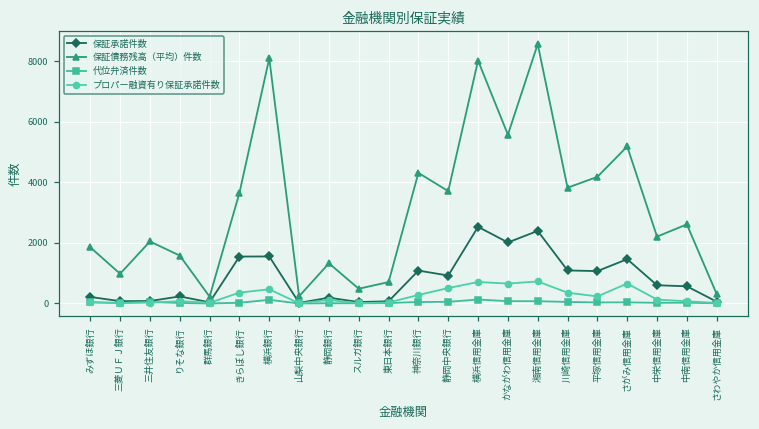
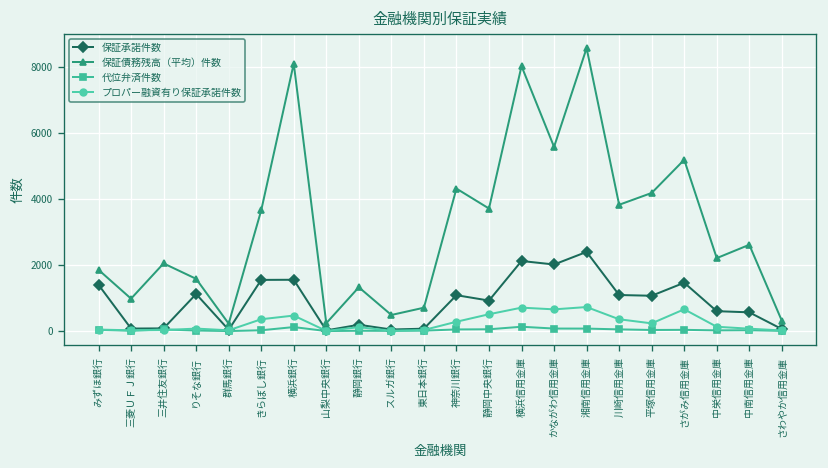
保証承諾件数, みずほ銀行: 200 -> 1400
保証承諾件数, りそな銀行: 200 -> 1100
保証承諾件数, 横浜信用金庫: 2500 -> 2100
